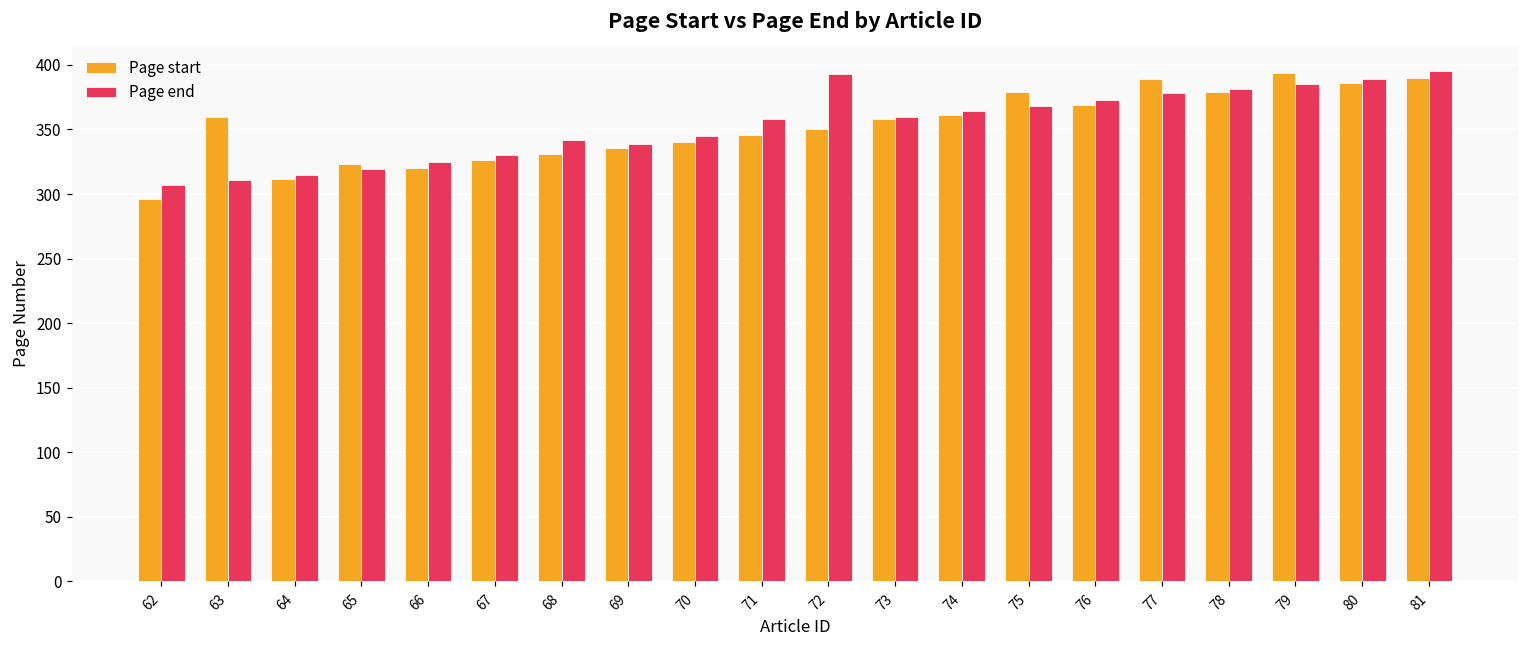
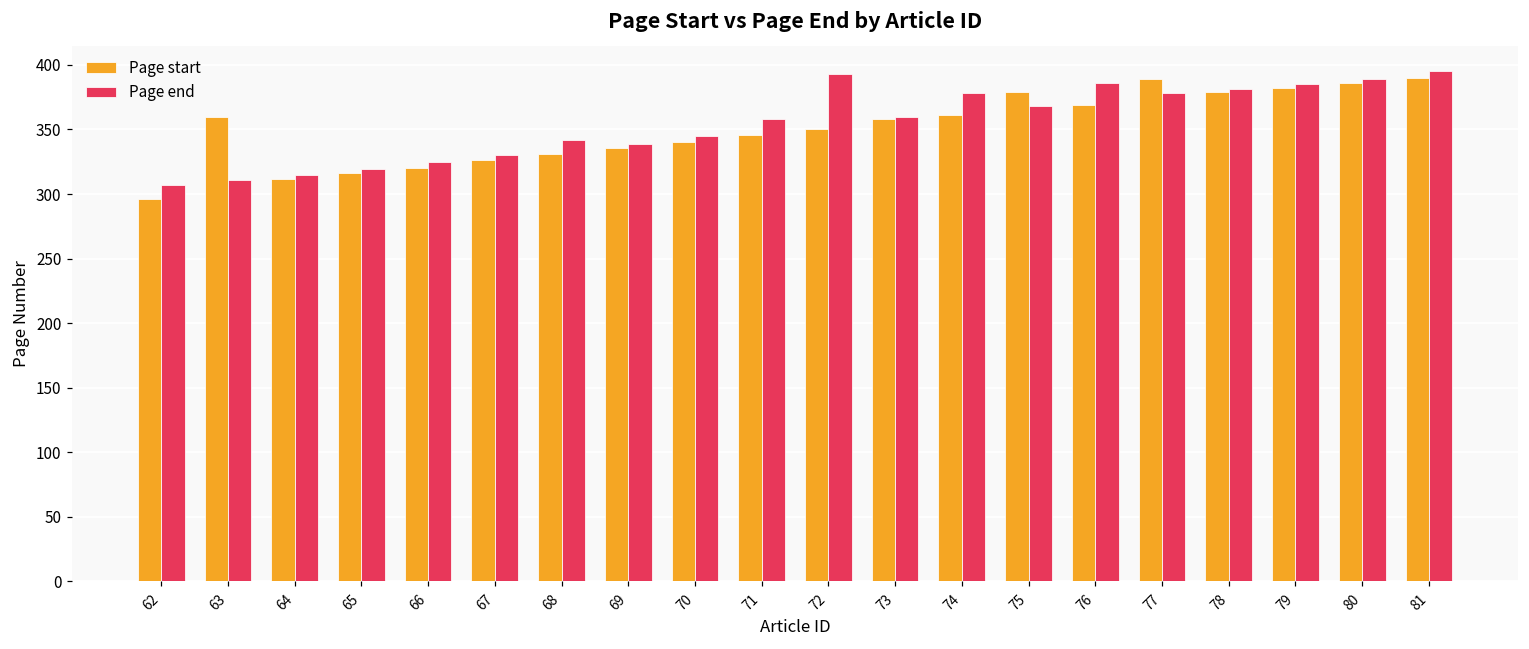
Page start, 65: 323 -> 316
Page end, 74: 364 -> 378
Page end, 76: 373 -> 386
Page start, 79: 394 -> 382
